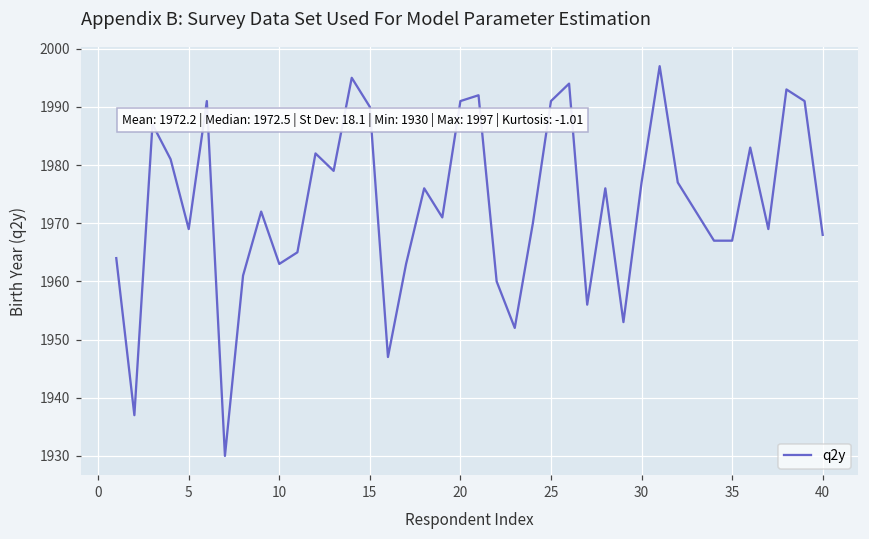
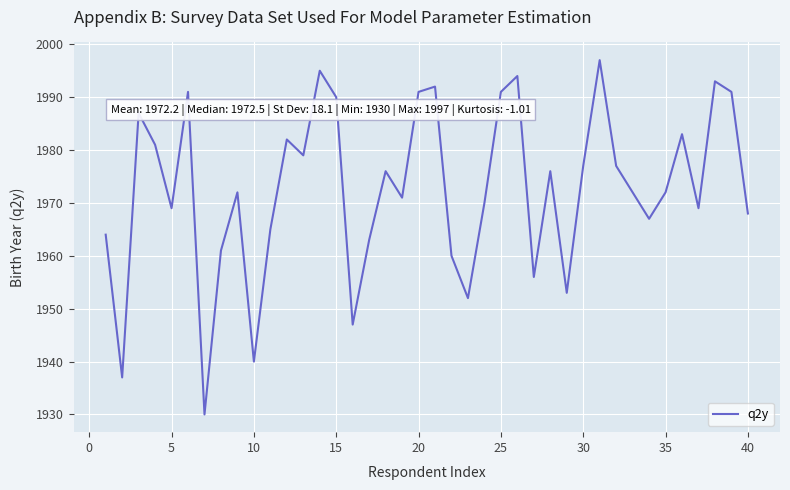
10: 1963 -> 1940
35: 1967 -> 1972
